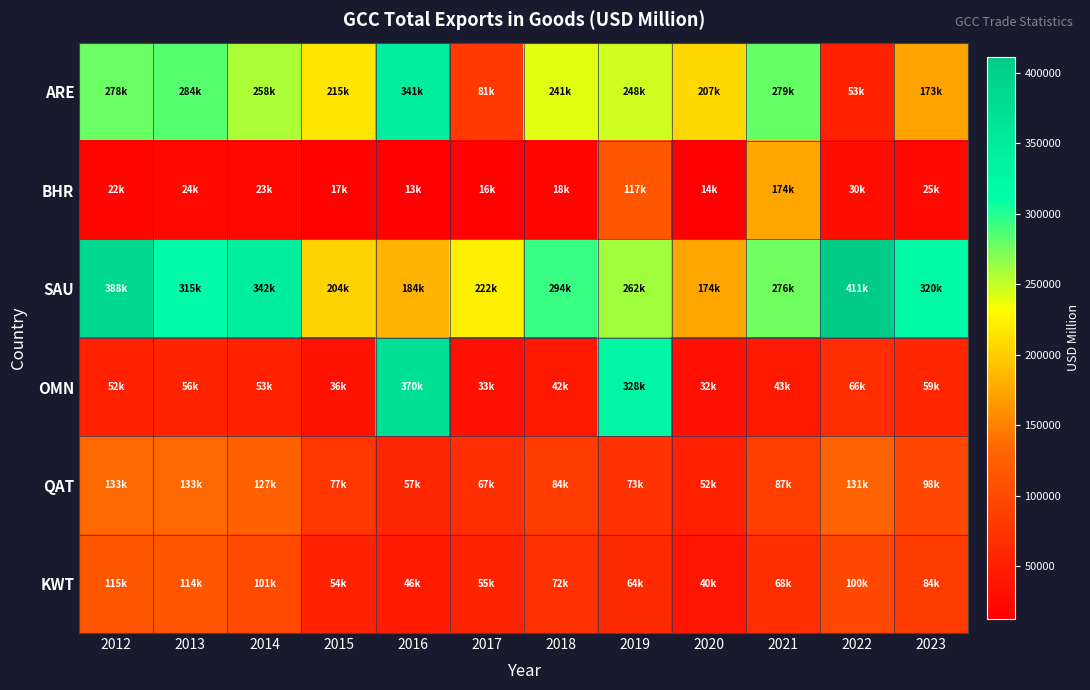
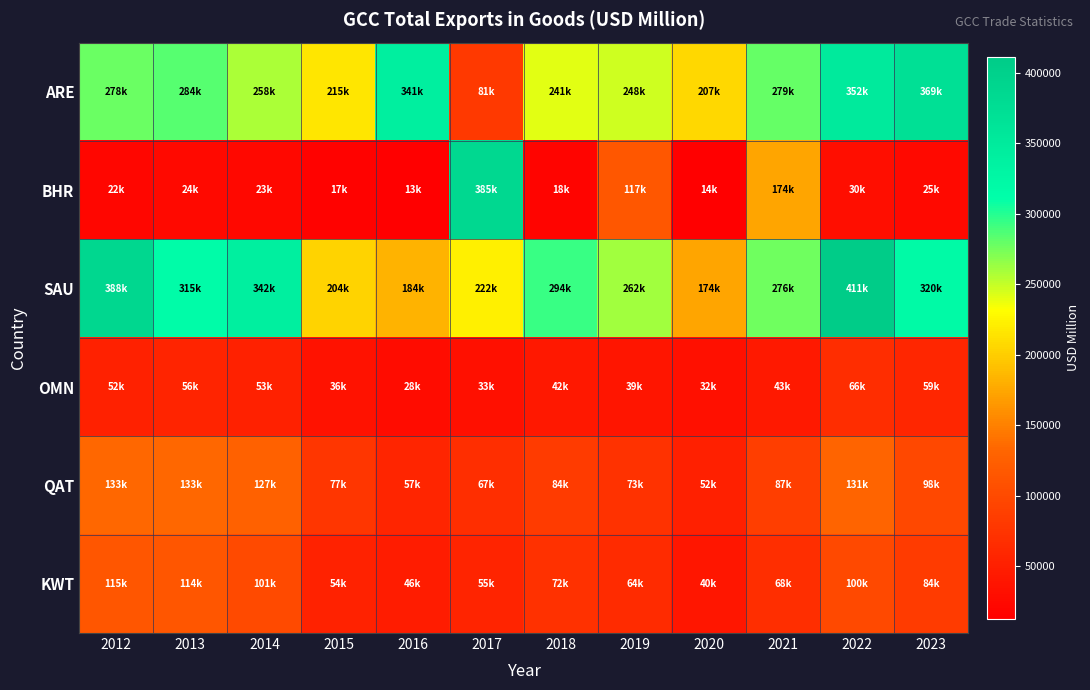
ARE, 2022: 53k -> 352k
ARE, 2023: 173k -> 369k
BHR, 2017: 16k -> 385k
OMN, 2016: 370k -> 28k
OMN, 2019: 328k -> 39k
